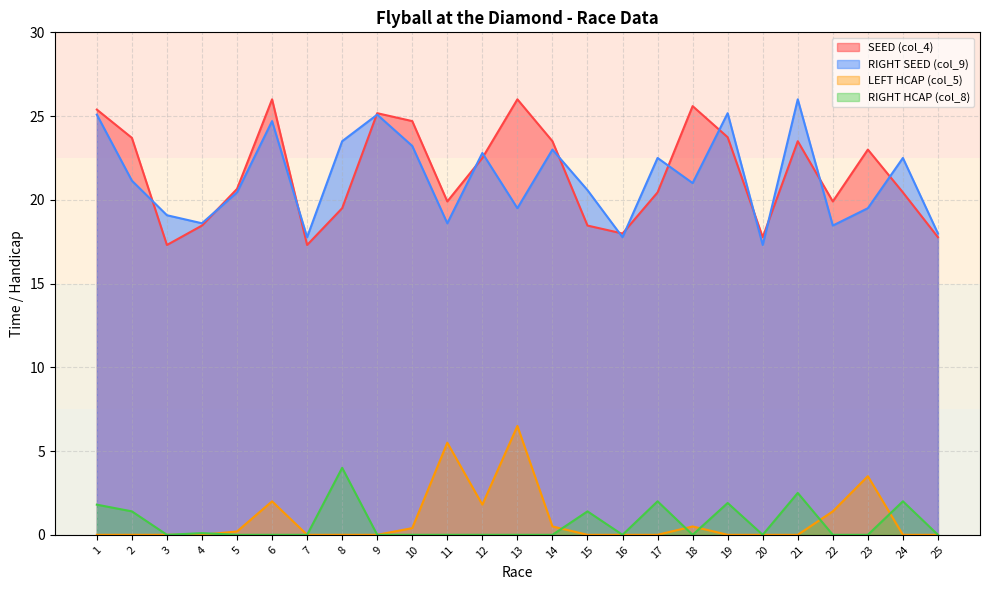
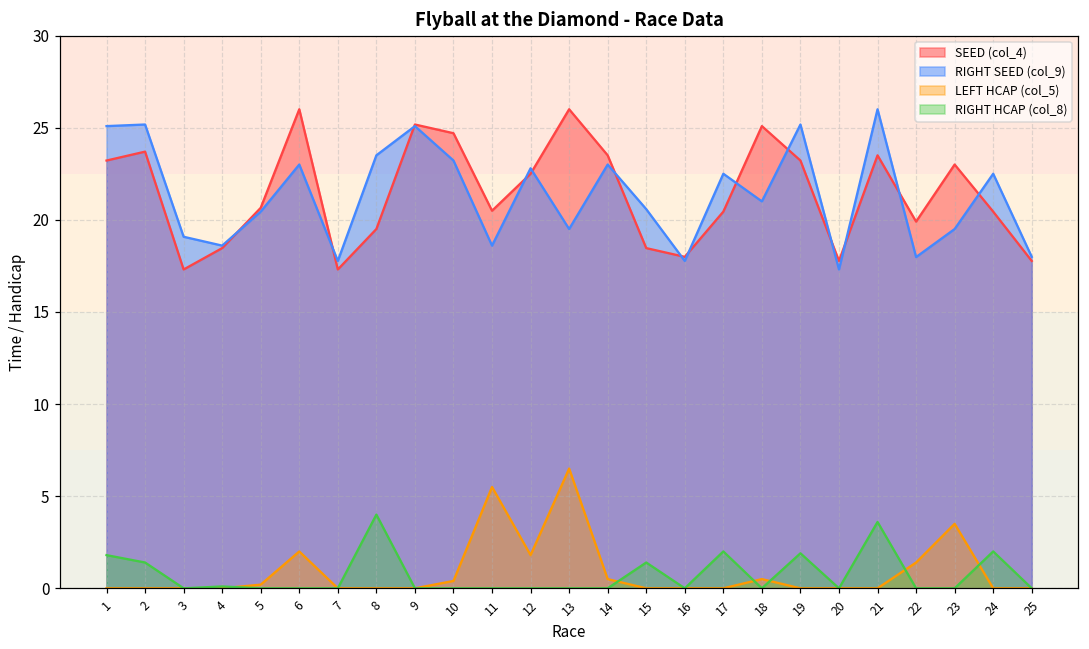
SEED (col_4), 1: 25.4 -> 23.2
RIGHT SEED (col_9), 2: 21.1 -> 25.2
RIGHT SEED (col_9), 6: 24.7 -> 23.0
SEED (col_4), 11: 19.9 -> 20.5
SEED (col_4), 18: 25.6 -> 25.1
SEED (col_4), 19: 23.7 -> 23.2
RIGHT HCAP (col_8), 21: 2.5 -> 3.6
RIGHT SEED (col_9), 22: 18.5 -> 18.0
